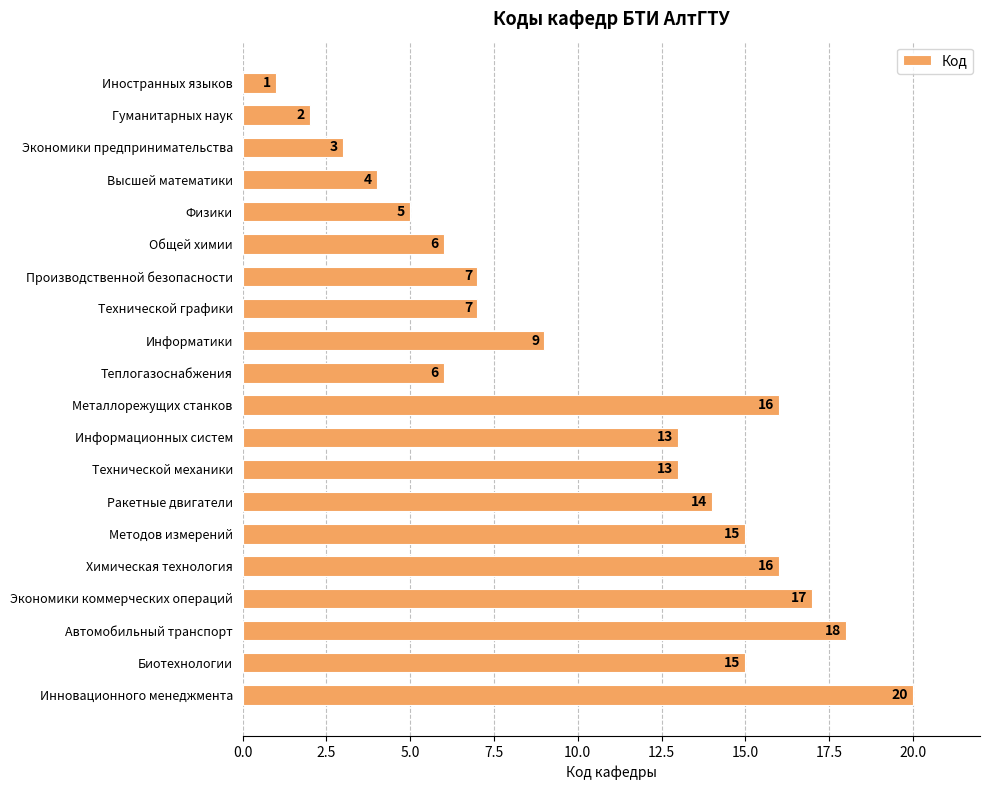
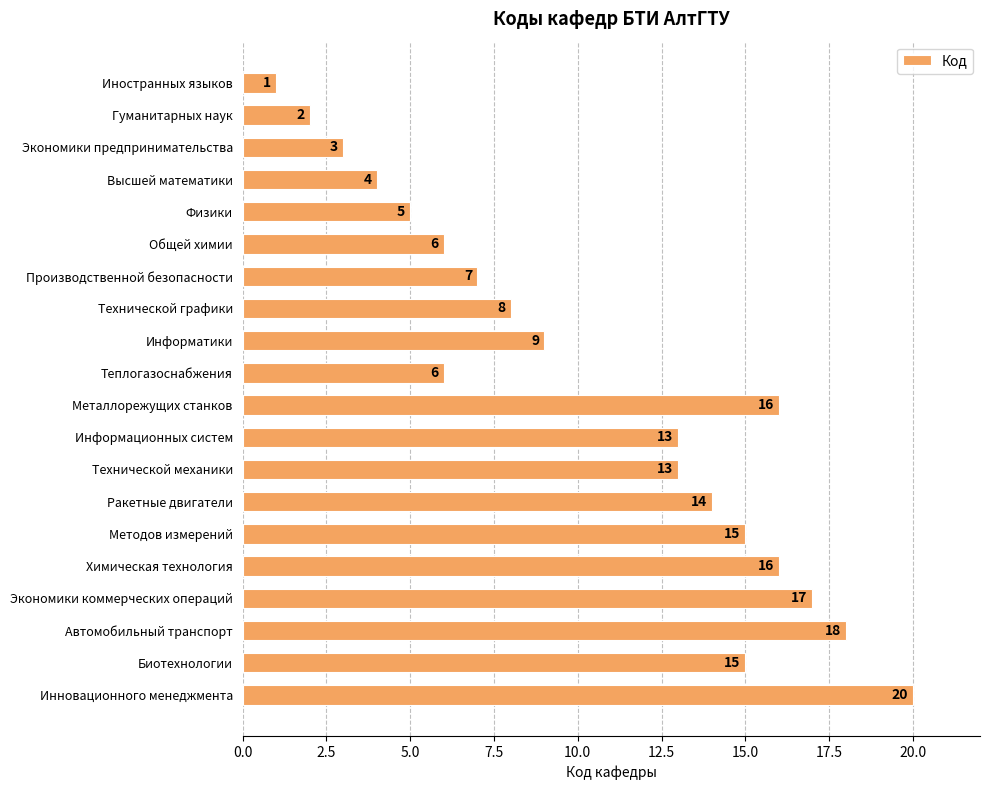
Технической графики: 7 -> 8
